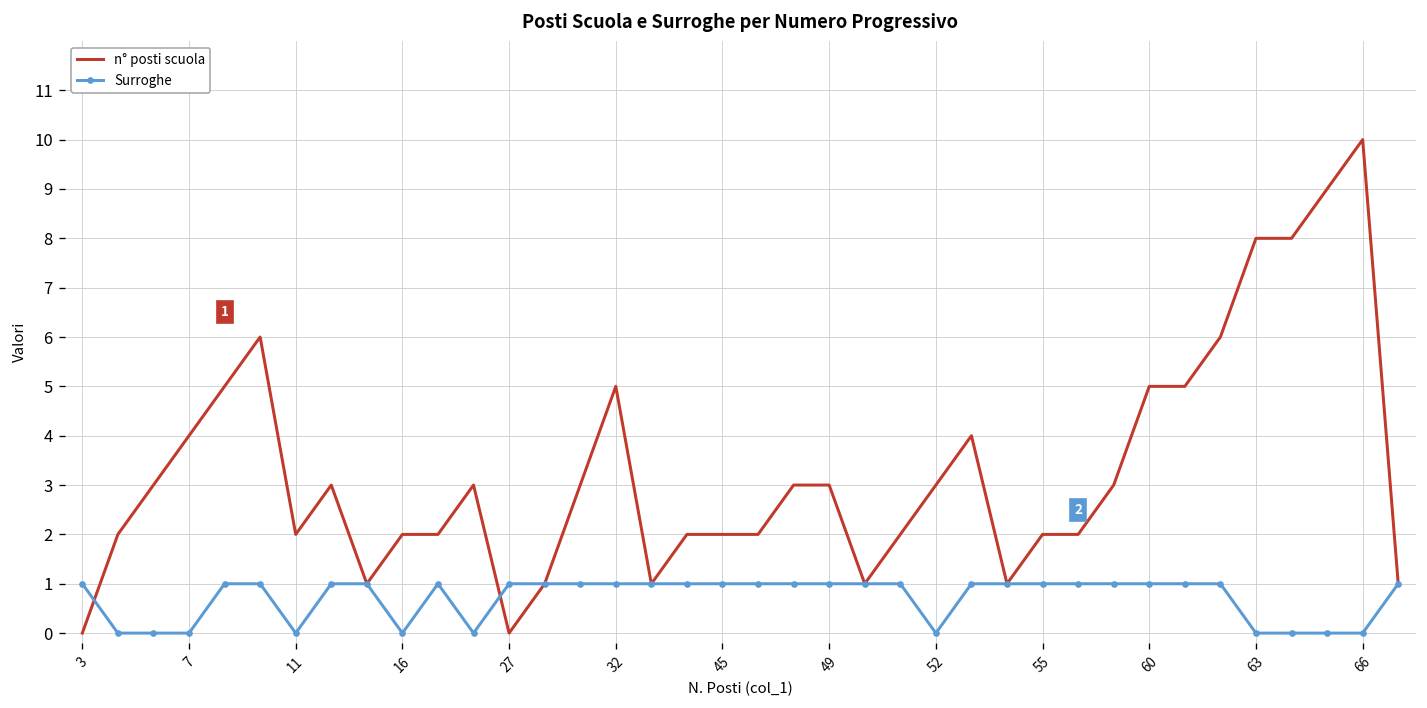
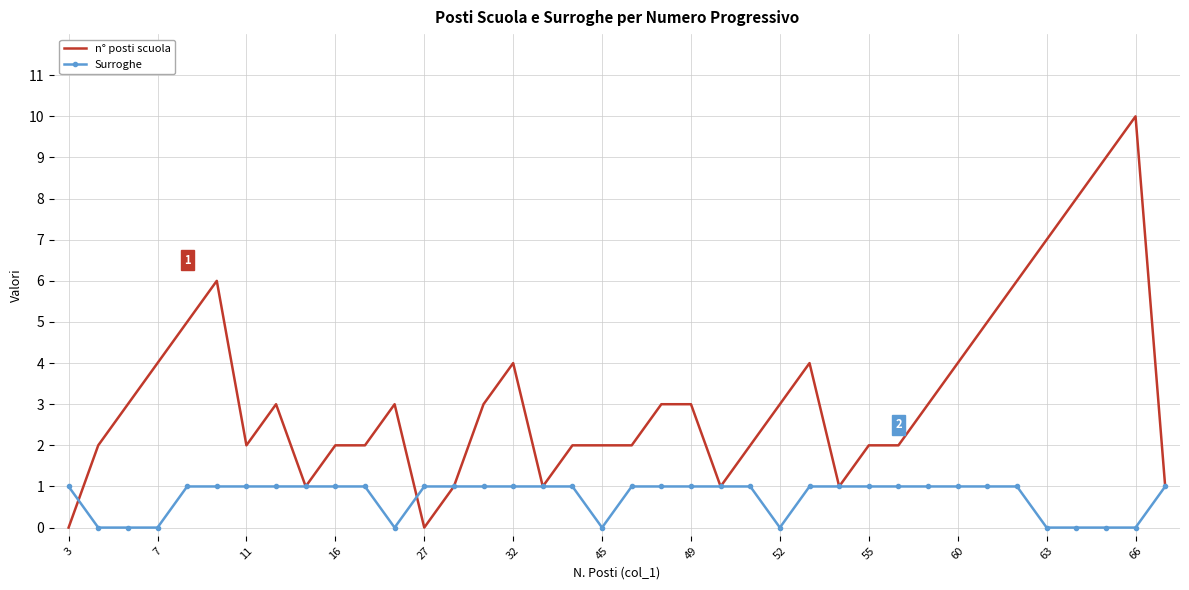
Surroghe, 11: 0 -> 1
Surroghe, 16: 0 -> 1
n° posti scuola, 32: 5 -> 4
Surroghe, 45: 1 -> 0
n° posti scuola, 60: 5 -> 4
n° posti scuola, 63: 8 -> 7
